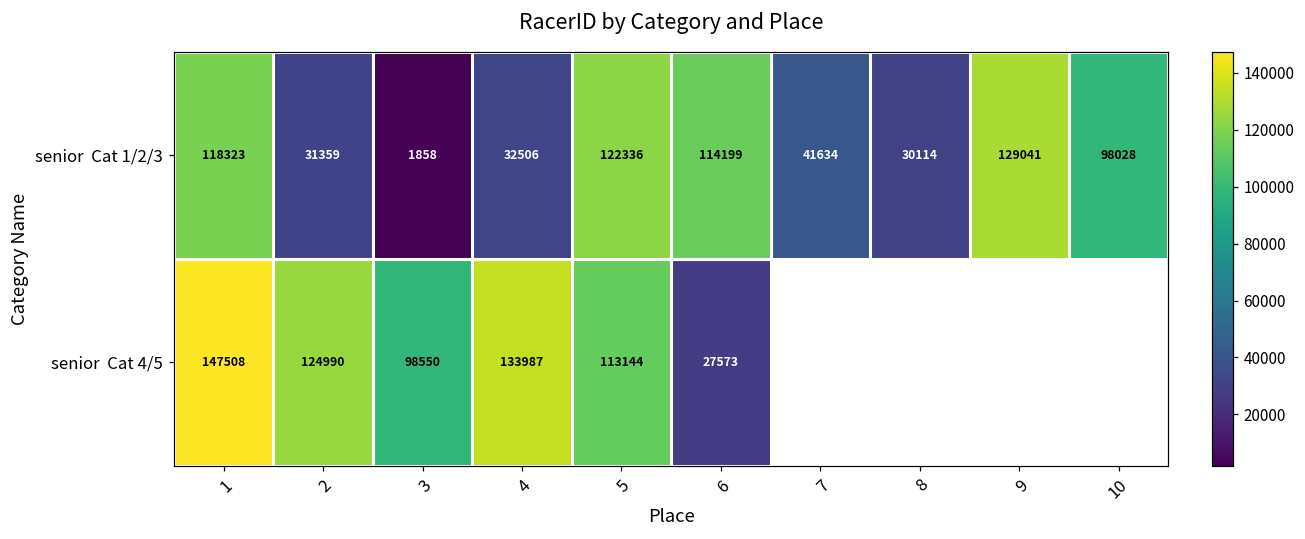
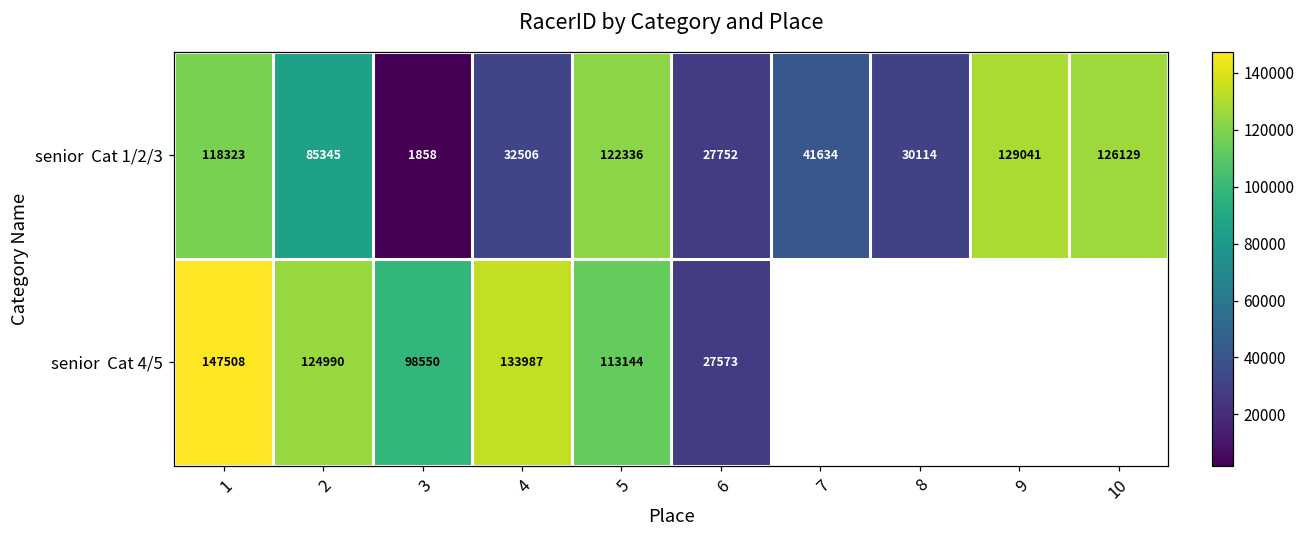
senior Cat 1/2/3, 2: 31359 -> 85345
senior Cat 1/2/3, 6: 114199 -> 27752
senior Cat 1/2/3, 10: 98028 -> 126129
